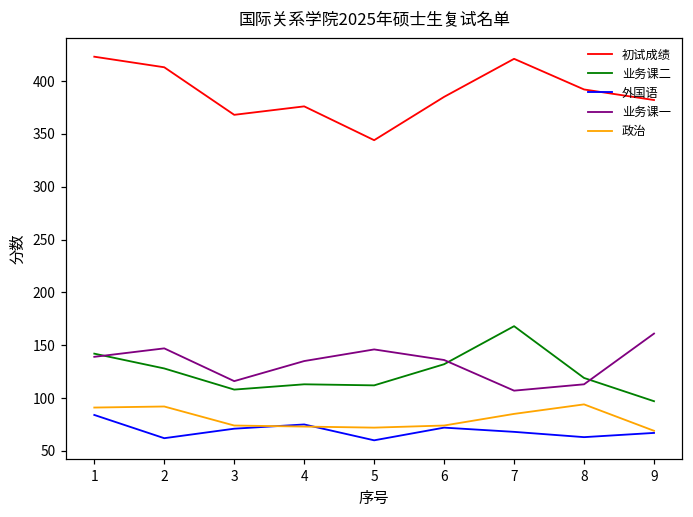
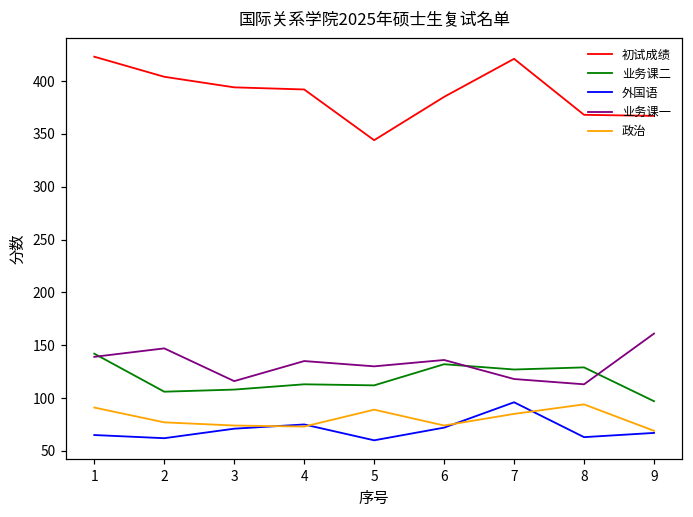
外国语, 1: 80 -> 70
初试成绩, 2: 410 -> 400
业务课二, 2: 130 -> 110
政治, 2: 90 -> 80
初试成绩, 3: 370 -> 390
初试成绩, 4: 380 -> 390
业务课一, 5: 150 -> 130
政治, 5: 70 -> 90
业务课二, 7: 170 -> 130
外国语, 7: 70 -> 100
业务课一, 7: 110 -> 120
初试成绩, 8: 390 -> 370
业务课二, 8: 120 -> 130
初试成绩, 9: 380 -> 370
